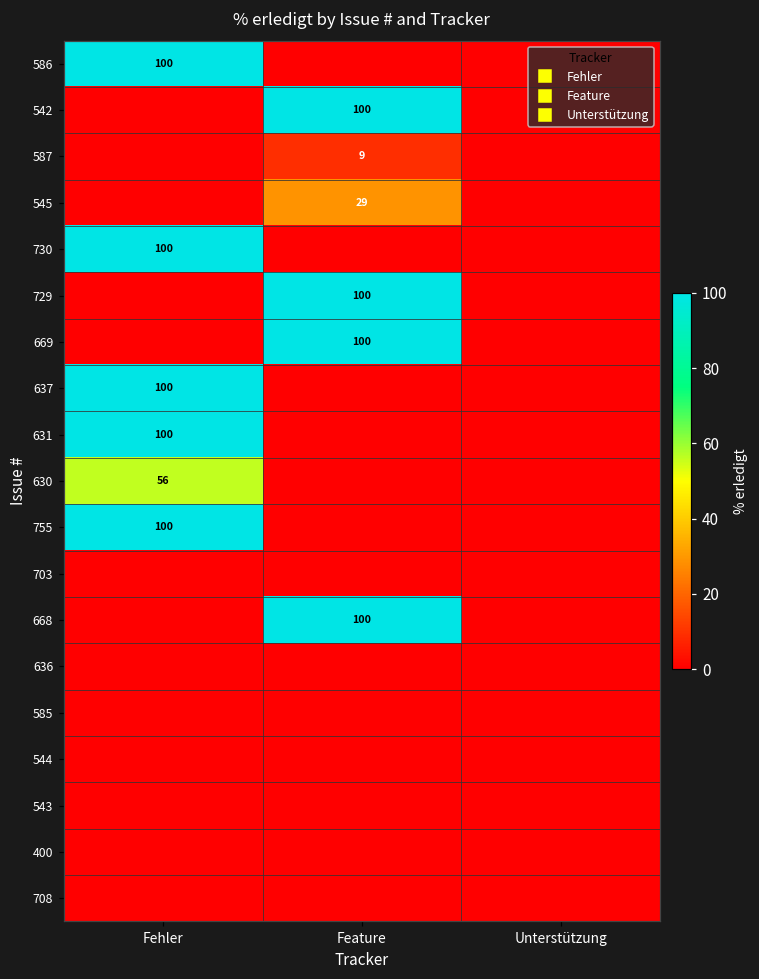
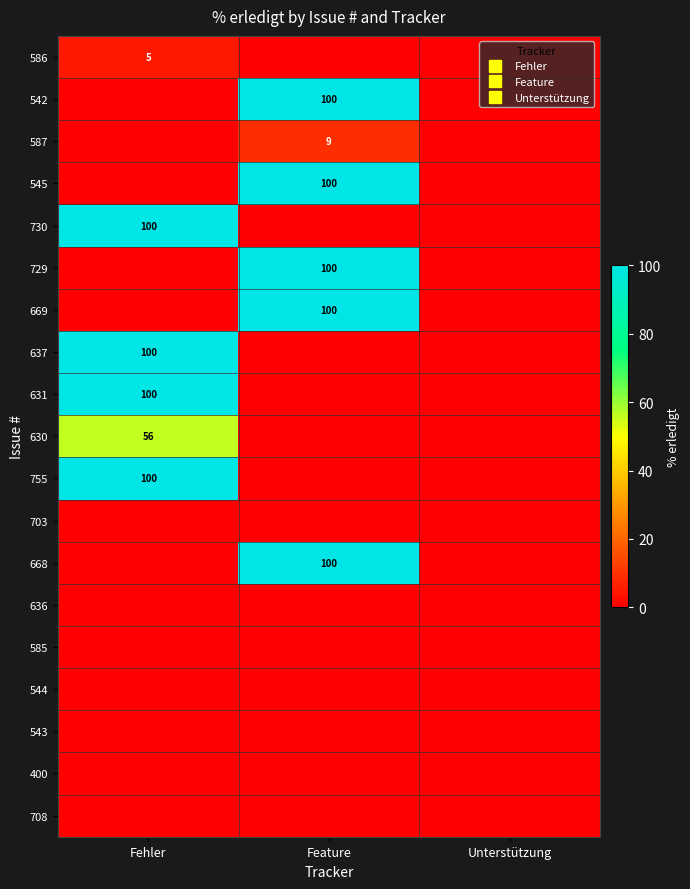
586, Fehler: 100 -> 5
545, Feature: 29 -> 100
